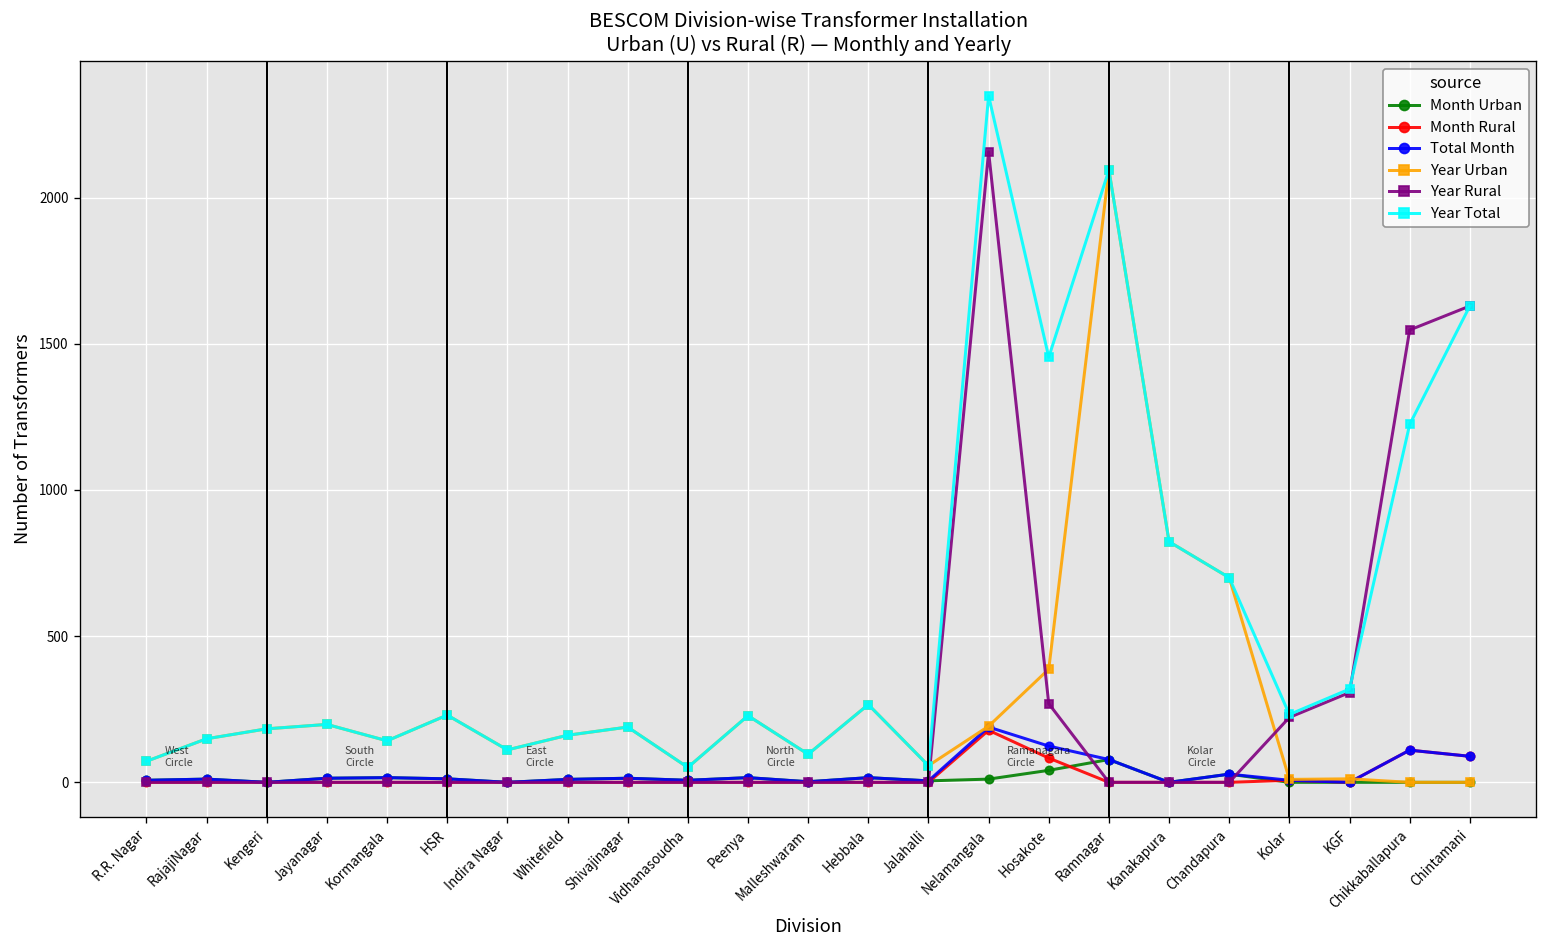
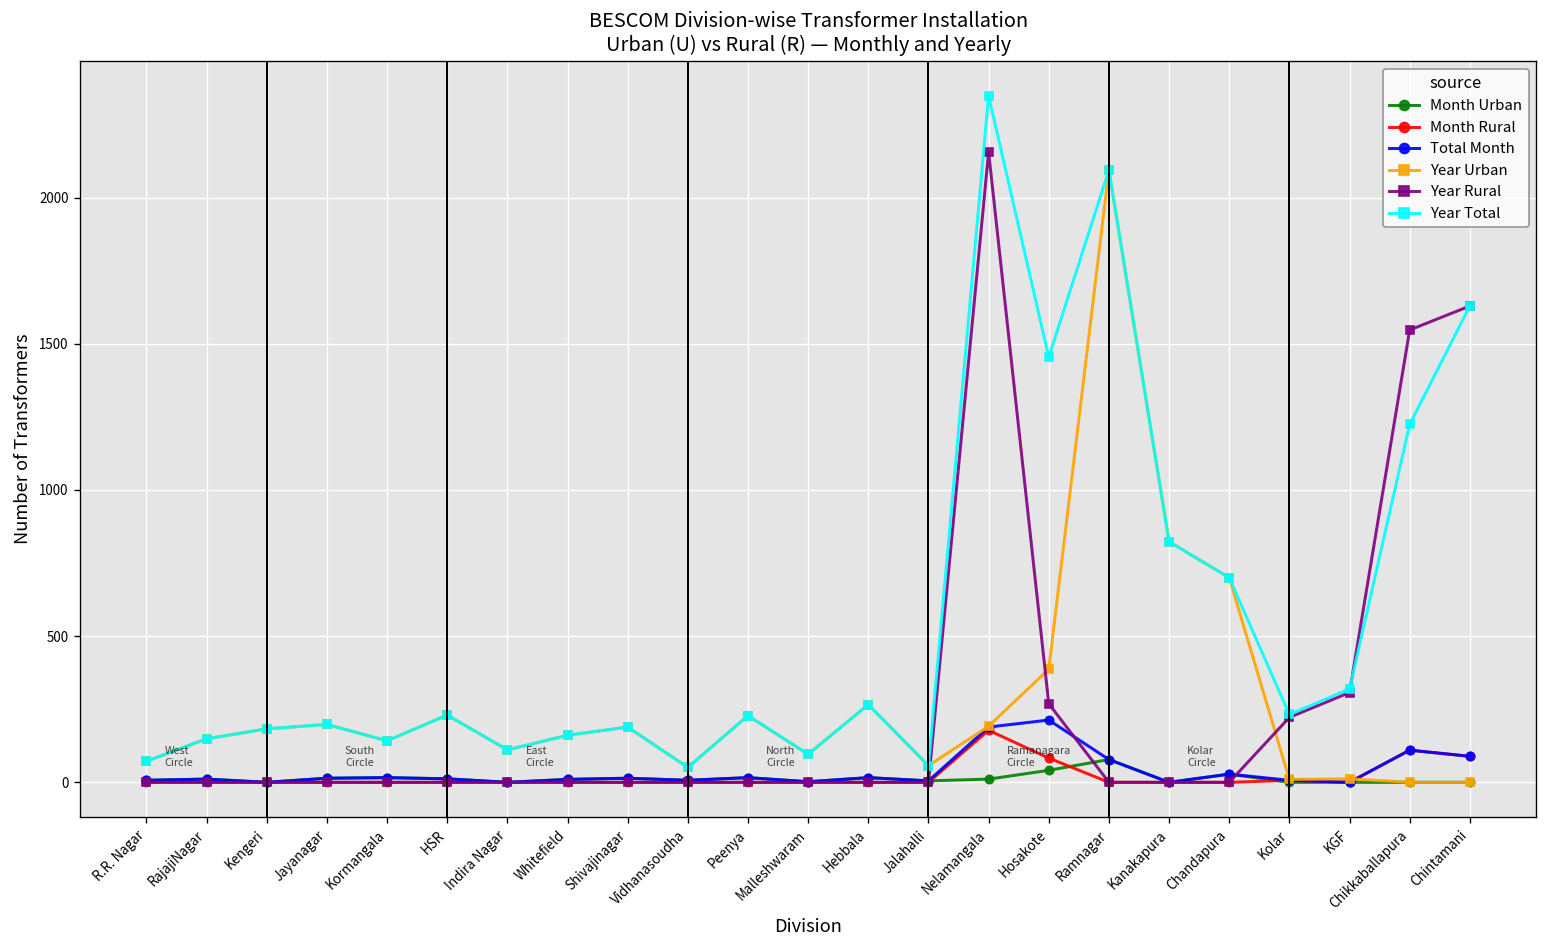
Total Month, Hosakote: 120 -> 210
